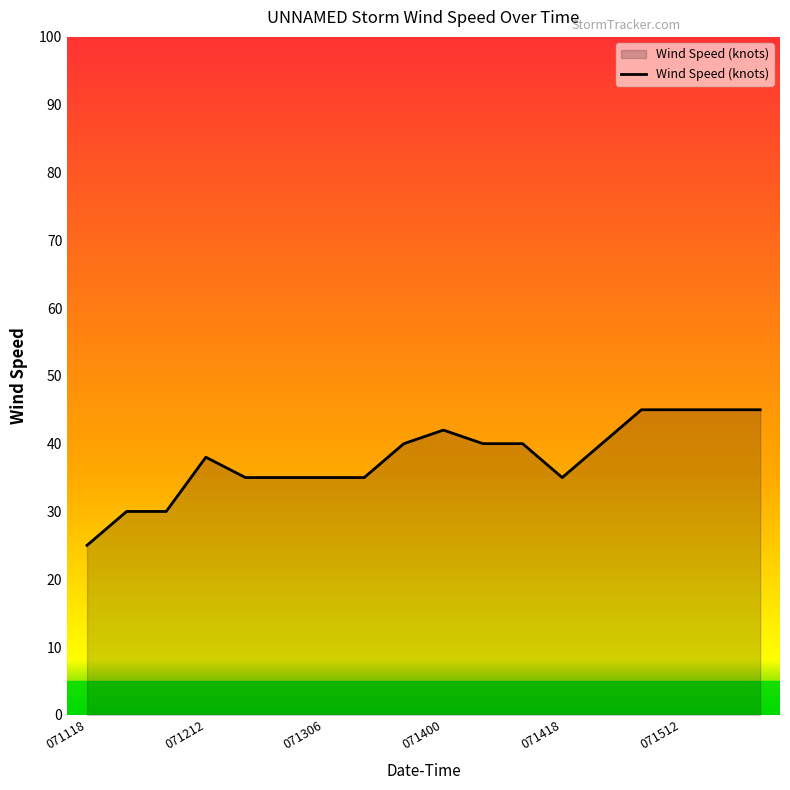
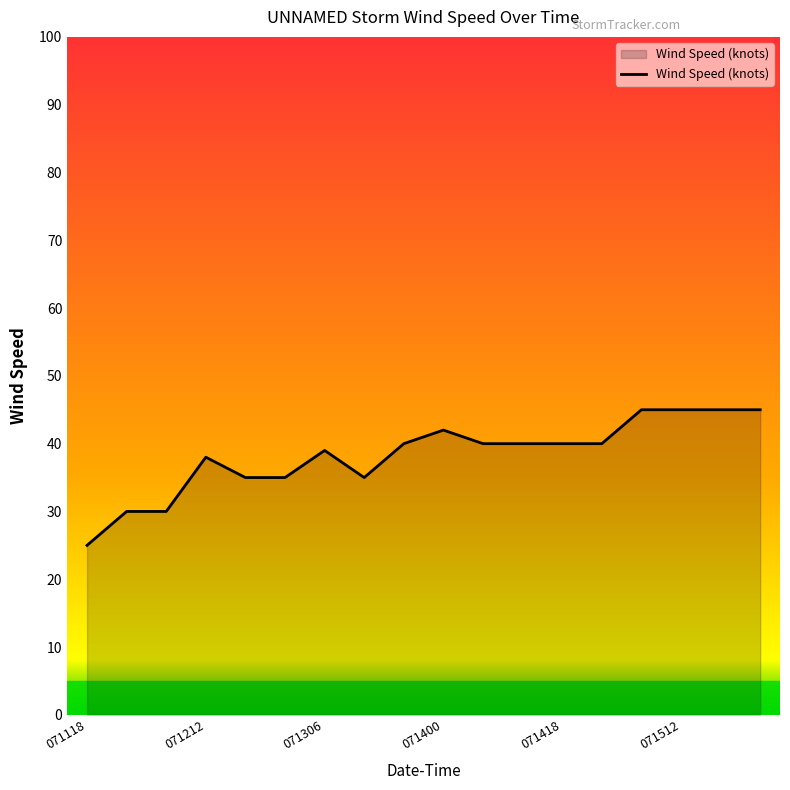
071306: 35 -> 39
071418: 35 -> 40
